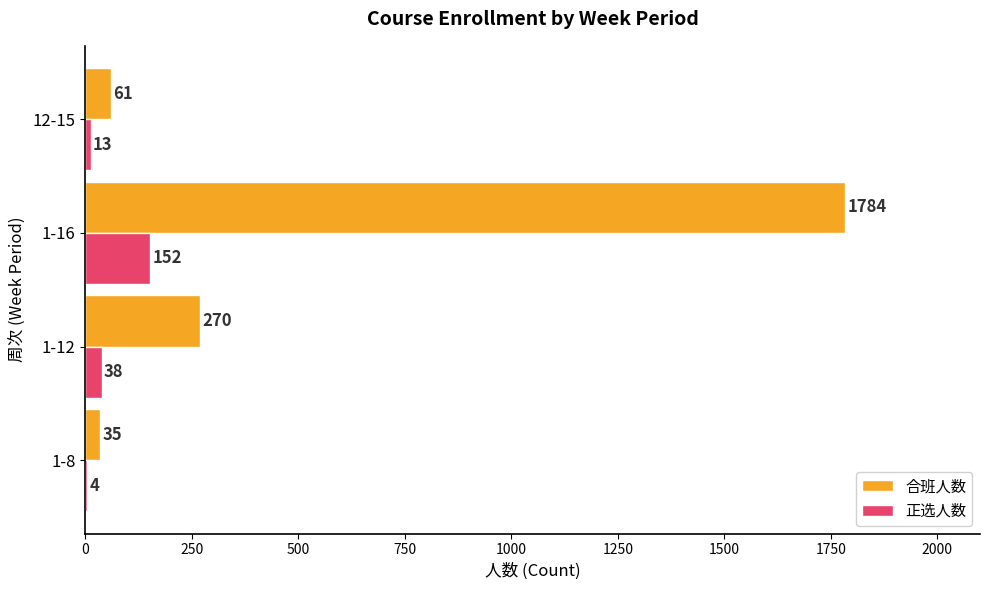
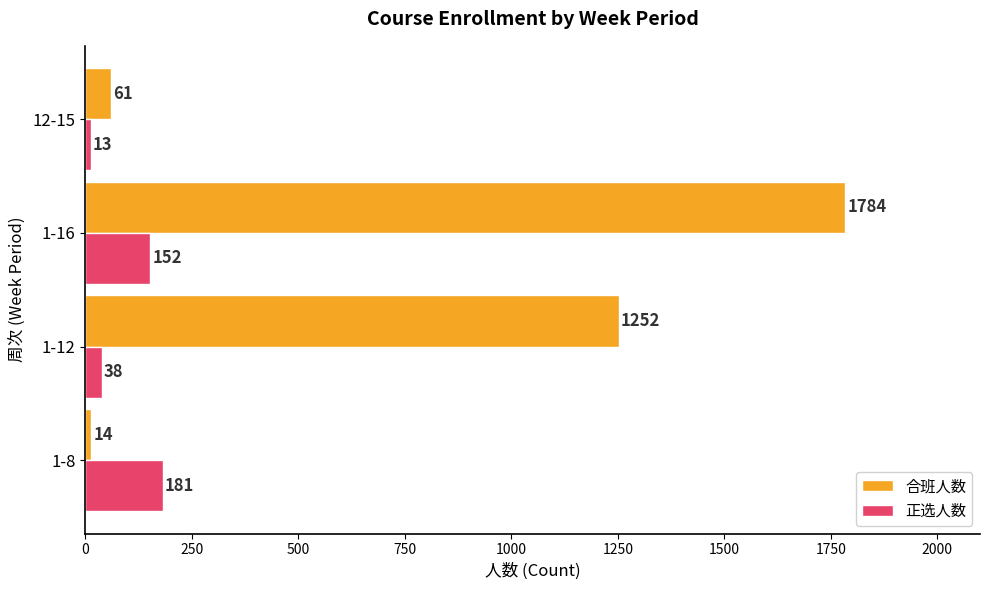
合班人数, 1-12: 270 -> 1252
合班人数, 1-8: 35 -> 14
正选人数, 1-8: 4 -> 181
